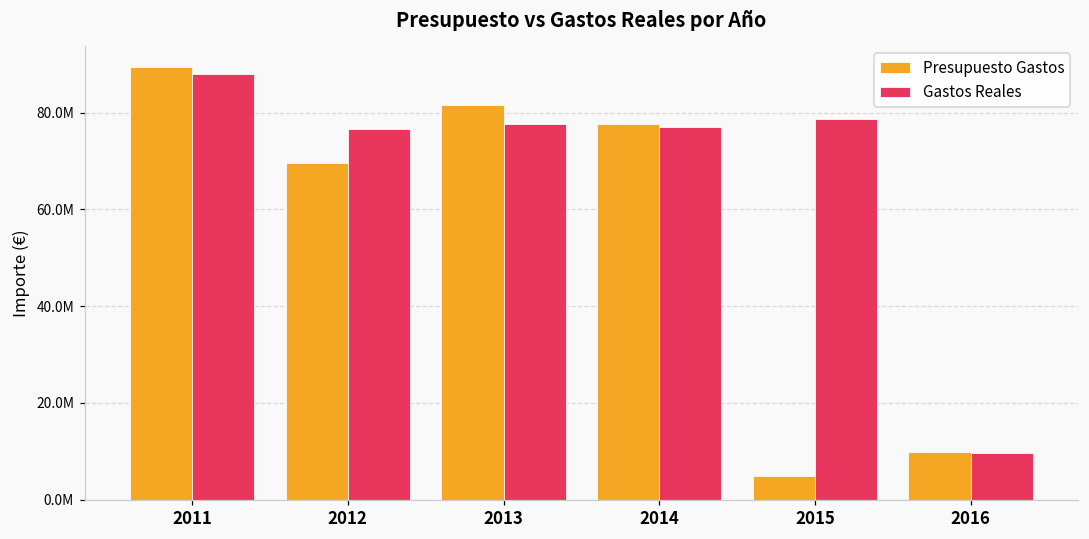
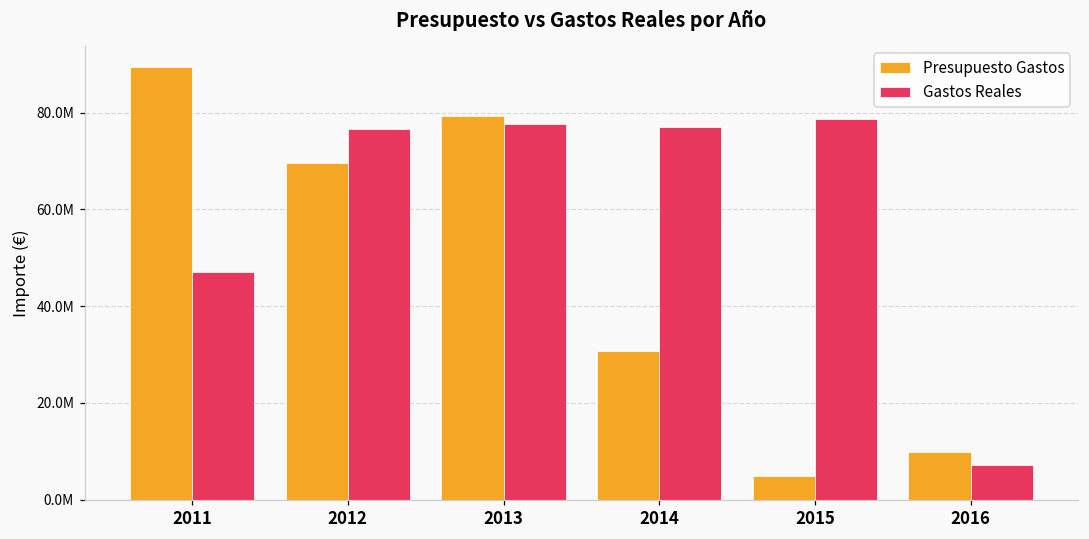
Gastos Reales, 2011: 88000000 -> 47000000
Presupuesto Gastos, 2013: 82000000 -> 79000000
Presupuesto Gastos, 2014: 78000000 -> 31000000
Gastos Reales, 2016: 10000000 -> 7000000
